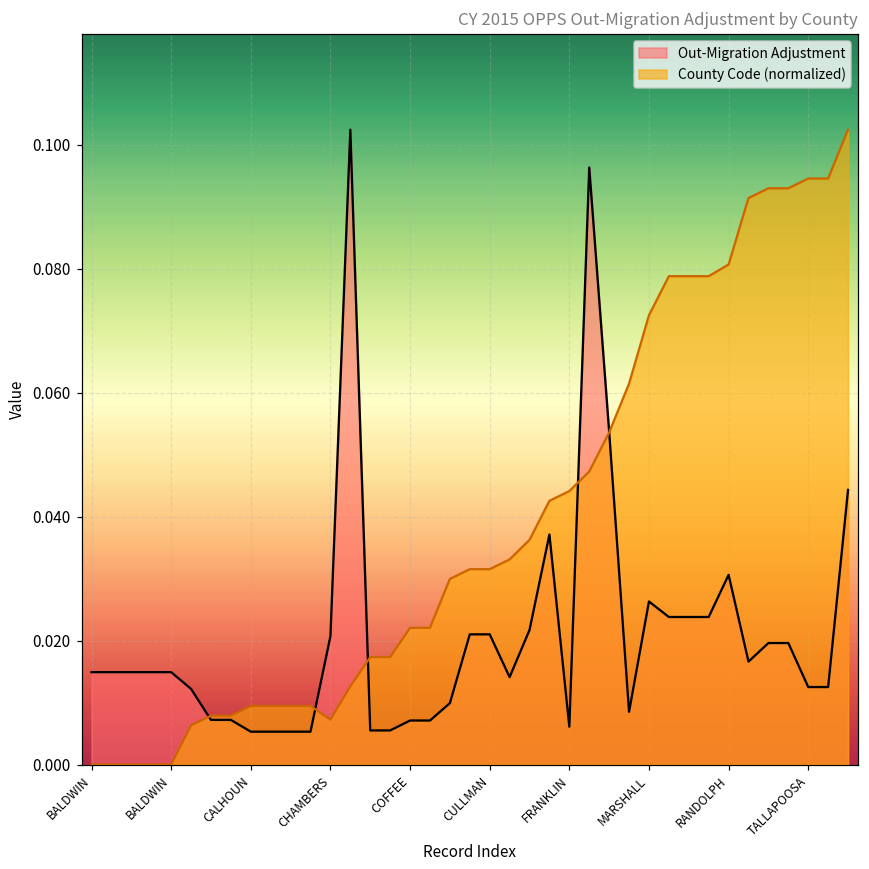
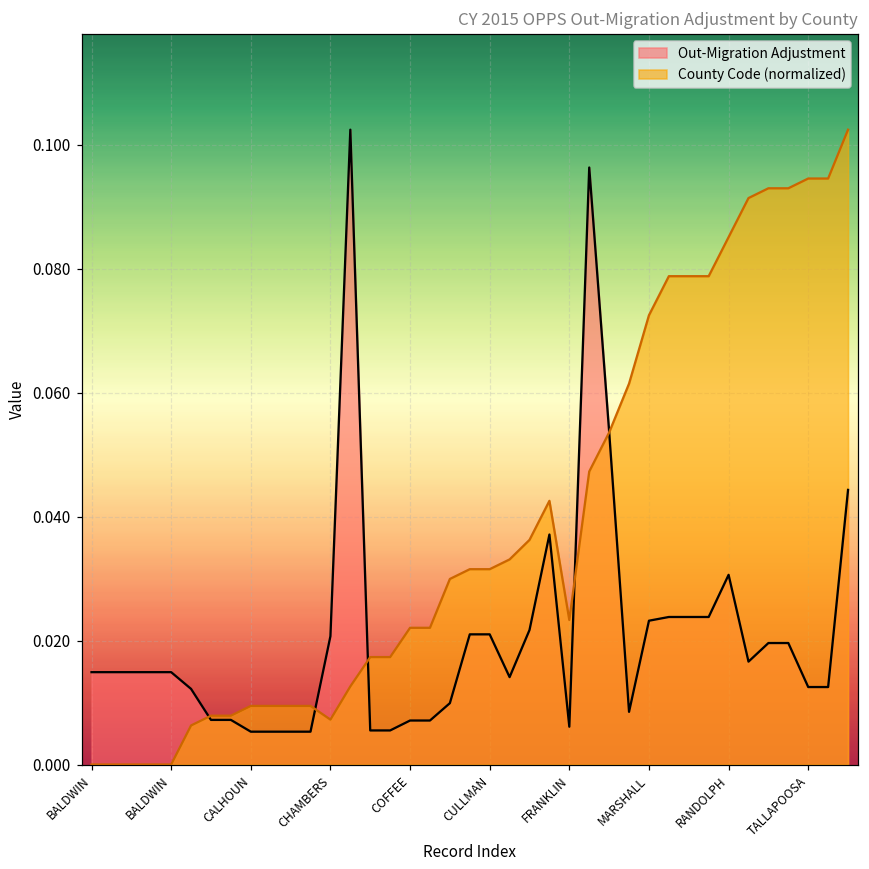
County Code (normalized), FRANKLIN: 0.044 -> 0.023
Out-Migration Adjustment, MARSHALL: 0.026 -> 0.023
County Code (normalized), RANDOLPH: 0.081 -> 0.085
